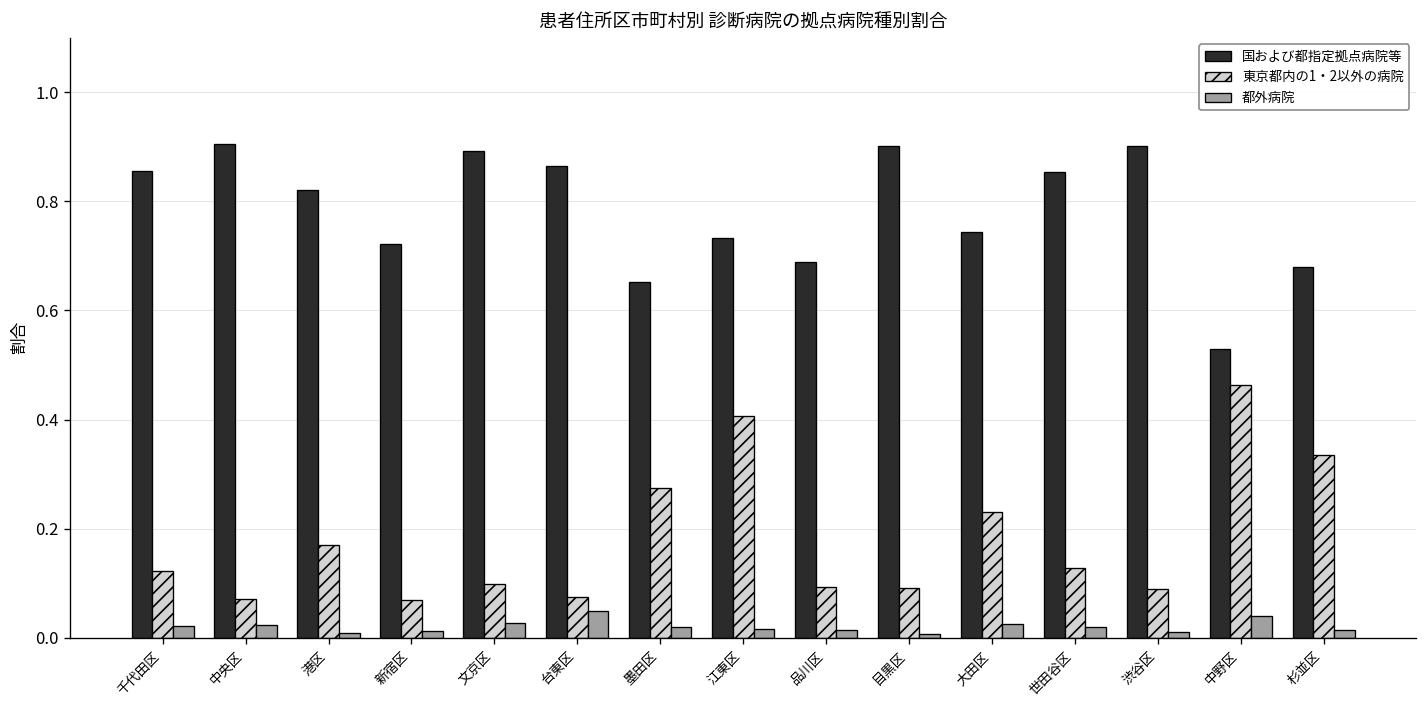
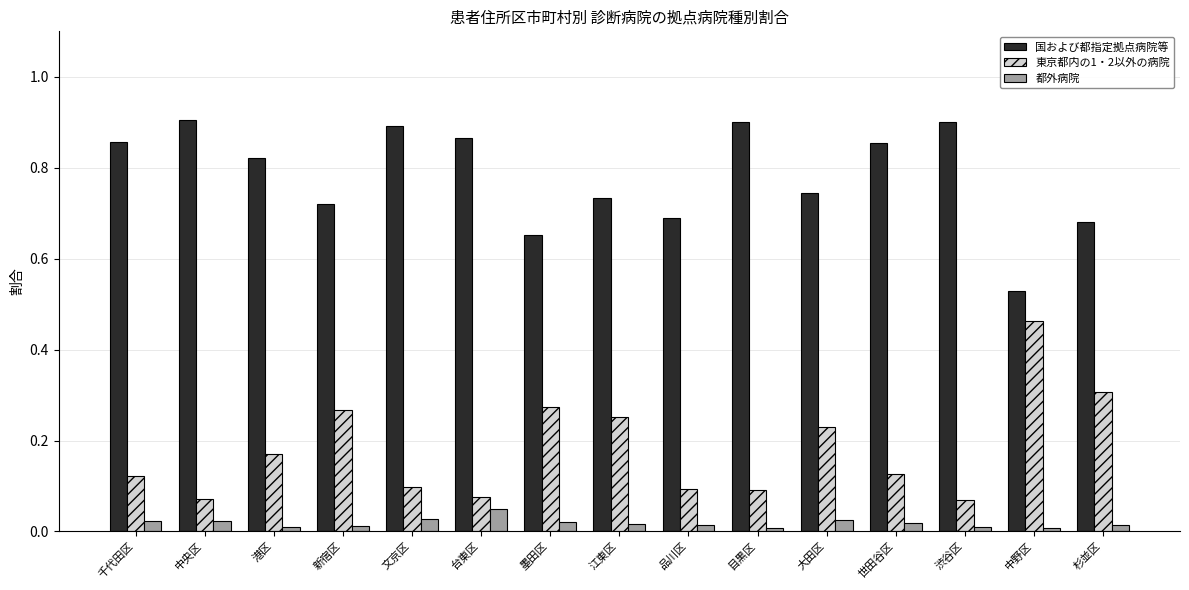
東京都内の1・2以外の病院, 新宿区: 0.07 -> 0.27
東京都内の1・2以外の病院, 江東区: 0.41 -> 0.25
東京都内の1・2以外の病院, 渋谷区: 0.09 -> 0.07
都外病院, 中野区: 0.04 -> 0.01
東京都内の1・2以外の病院, 杉並区: 0.34 -> 0.31
